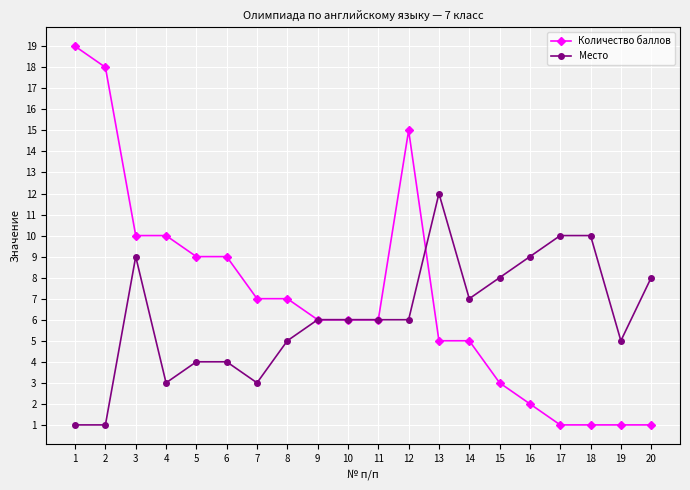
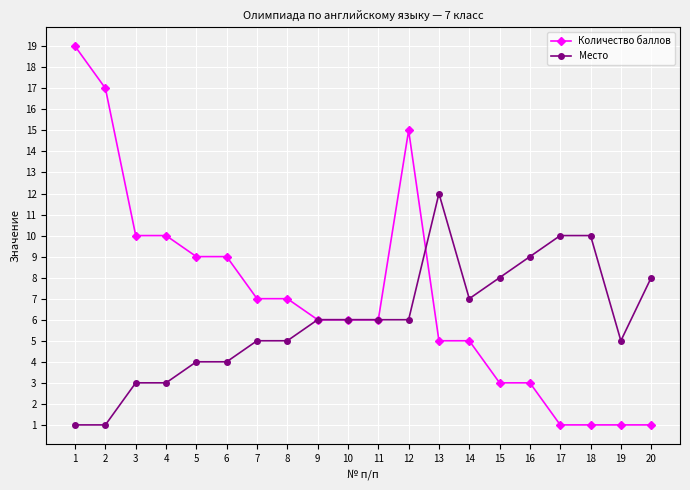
Количество баллов, 2: 18 -> 17
Место, 3: 9 -> 3
Место, 7: 3 -> 5
Количество баллов, 16: 2 -> 3
